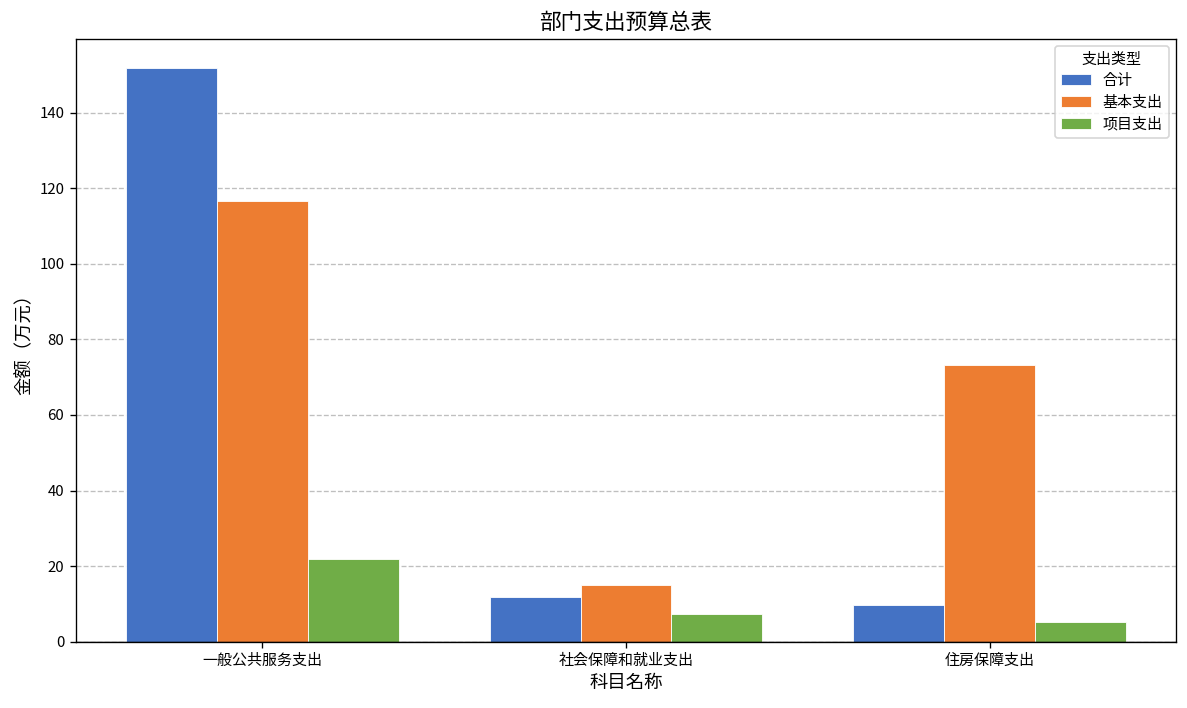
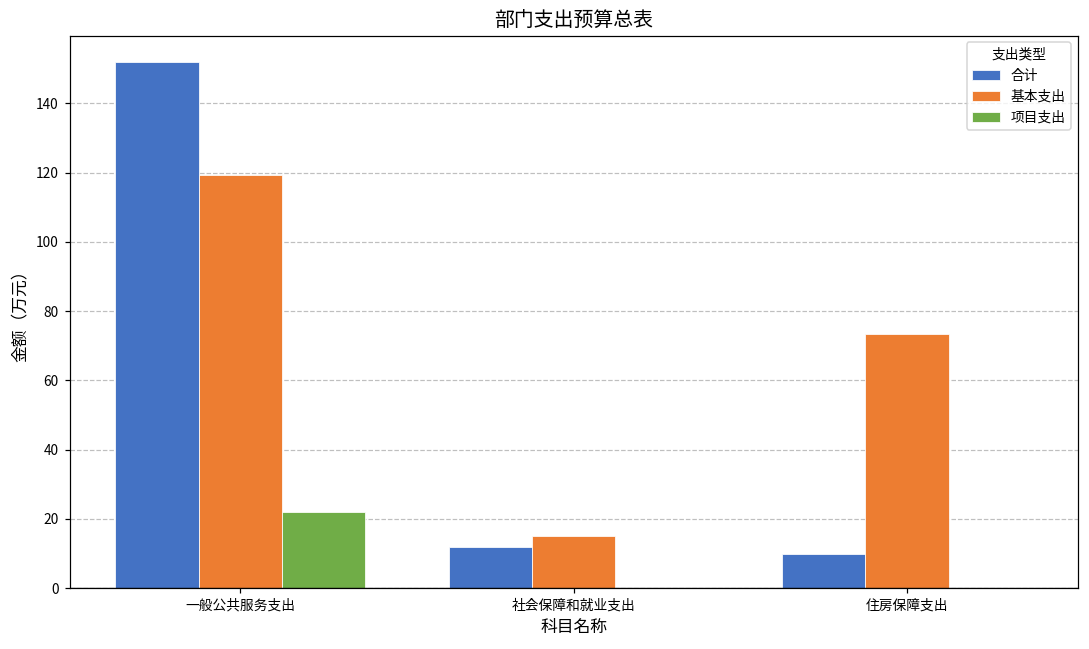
基本支出, 一般公共服务支出: 117 -> 119
项目支出, 社会保障和就业支出: 7 -> 0
项目支出, 住房保障支出: 5 -> 0
